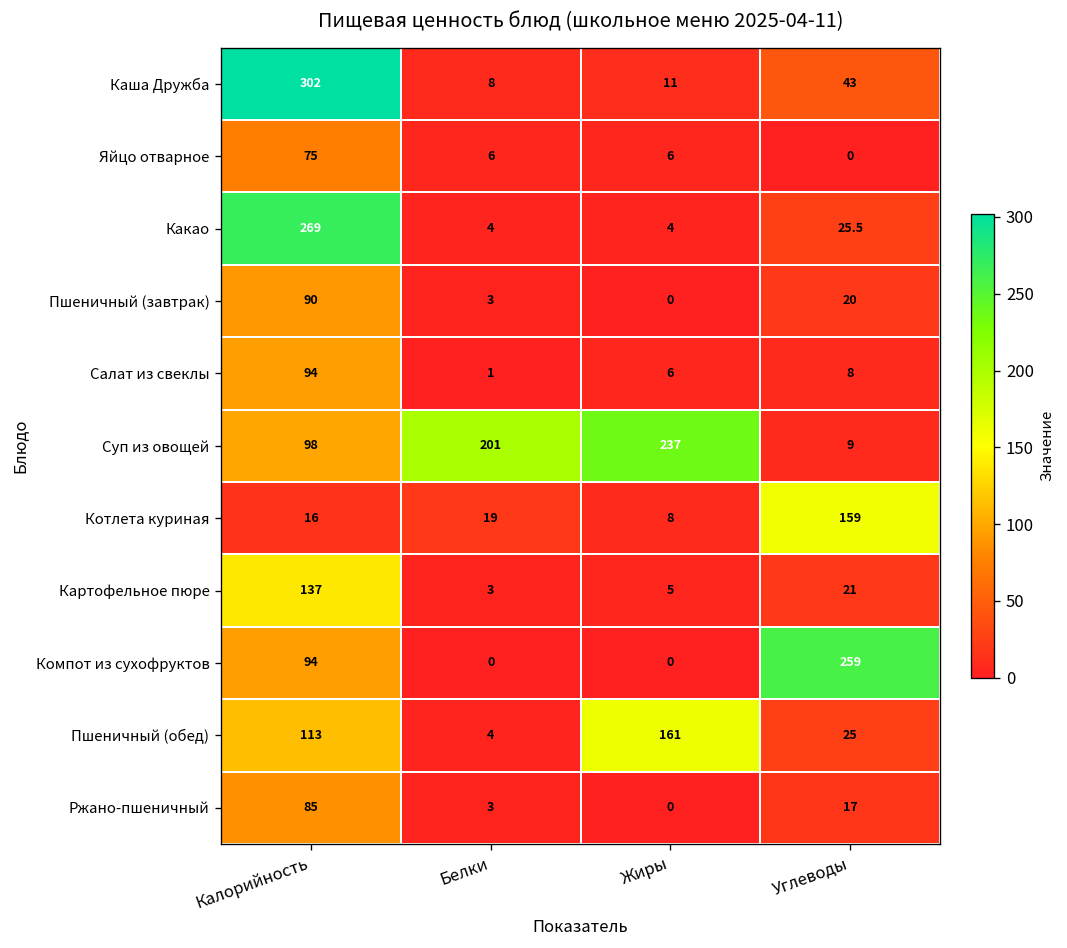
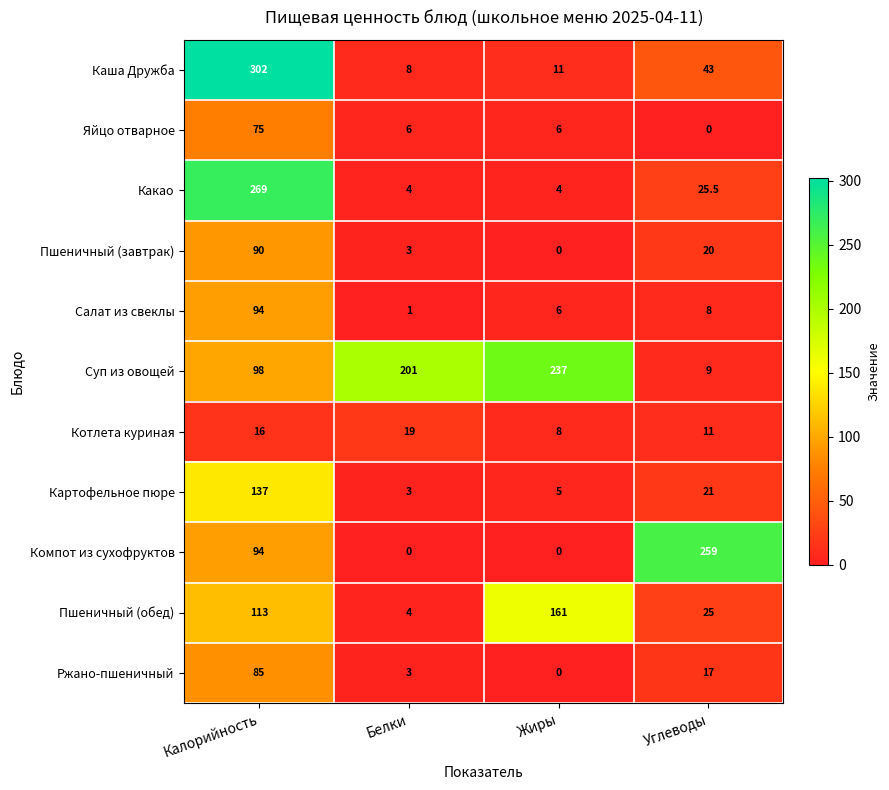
Котлета куриная, Углеводы: 159 -> 11
